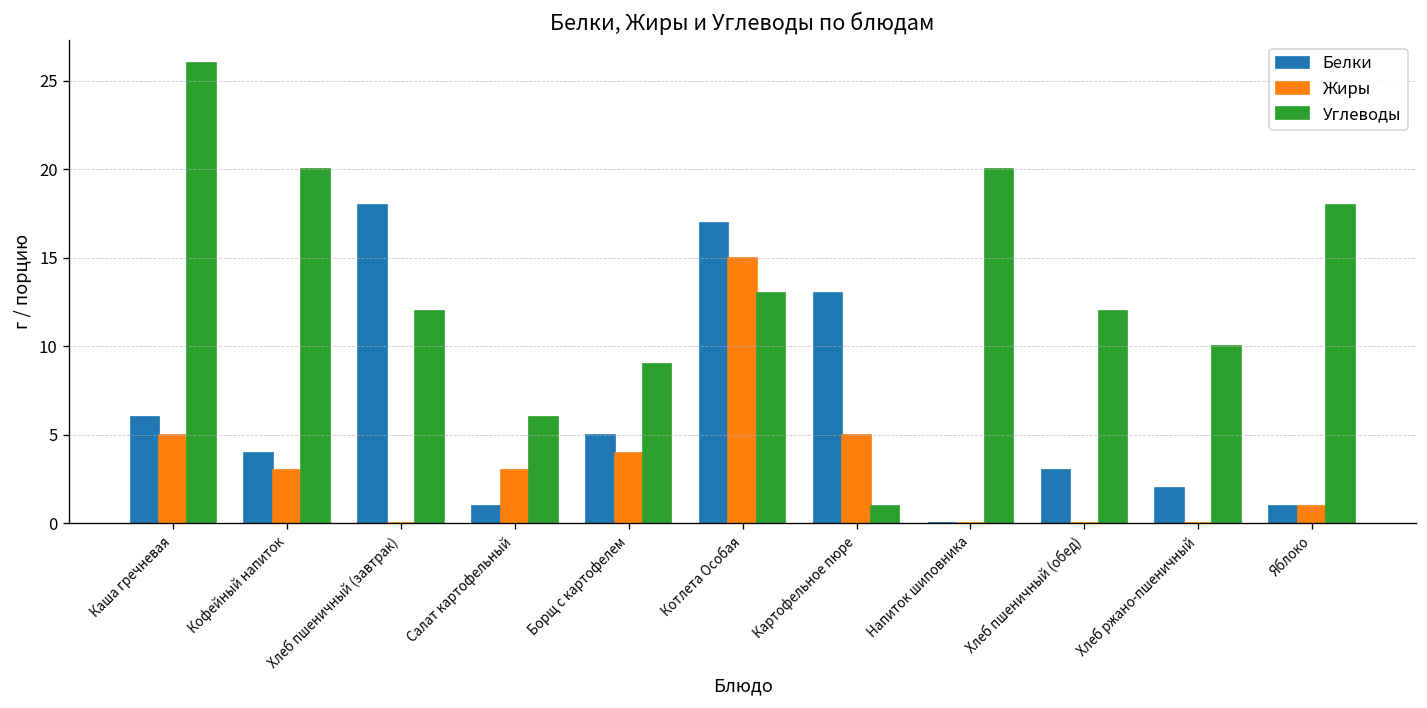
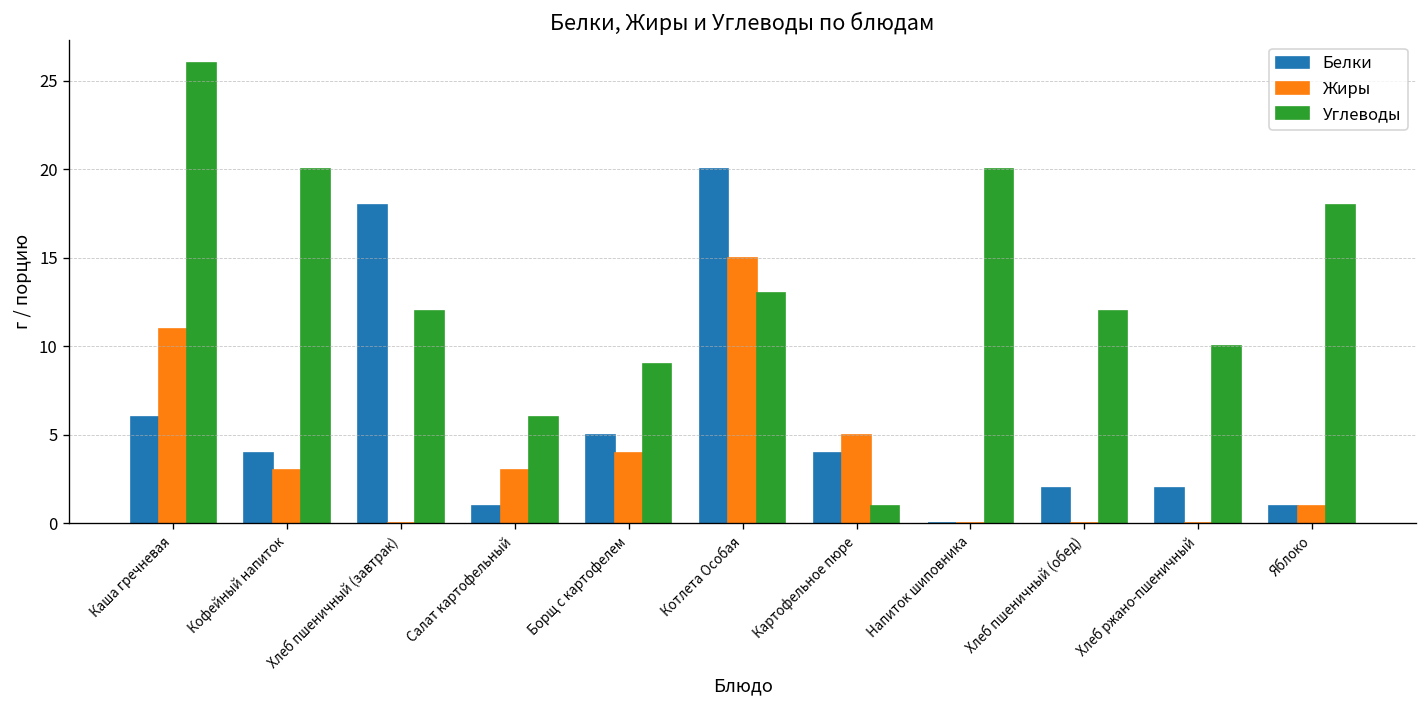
Жиры, Каша гречневая: 5 -> 11
Белки, Котлета Особая: 17 -> 20
Белки, Картофельное пюре: 13 -> 4
Белки, Хлеб пшеничный (обед): 3 -> 2
